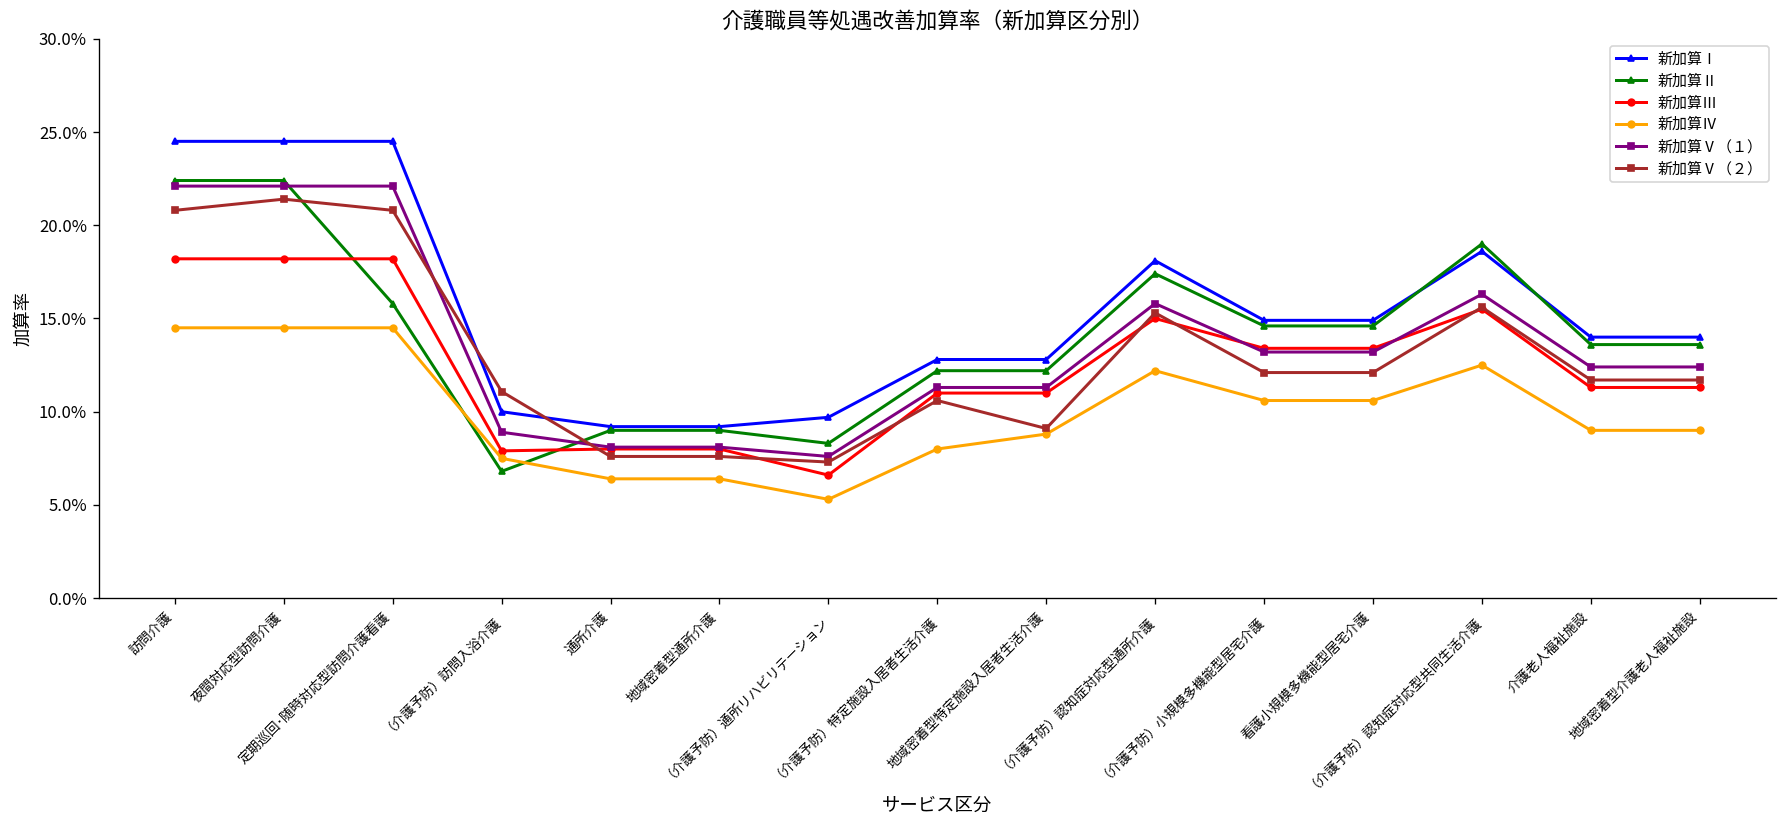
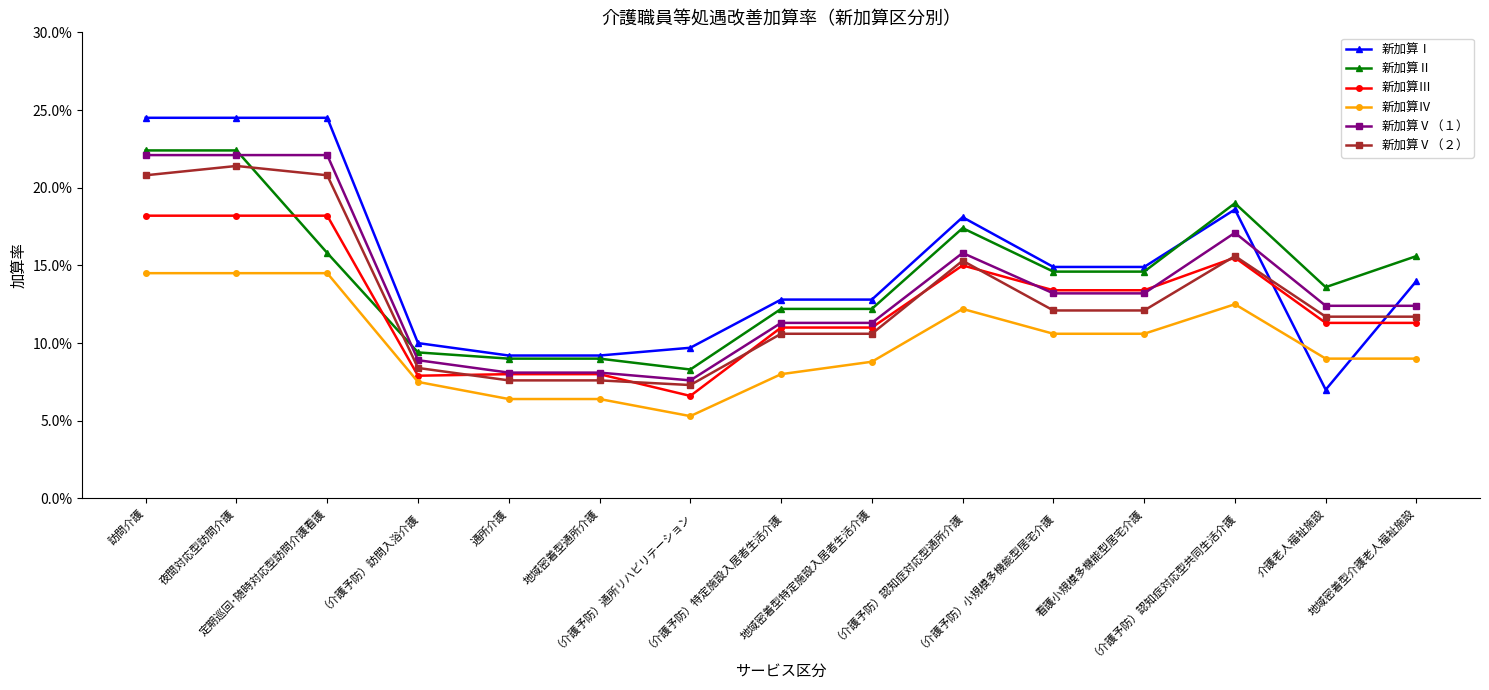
新加算Ⅱ, （介護予防）訪問入浴介護: 6.8% -> 9.4%
新加算Ⅴ（２）, （介護予防）訪問入浴介護: 11.1% -> 8.4%
新加算Ⅴ（２）, 地域密着型特定施設入居者生活介護: 9.1% -> 10.6%
新加算Ⅴ（１）, （介護予防）認知症対応型共同生活介護: 16.3% -> 17.1%
新加算Ⅰ, 介護老人福祉施設: 14.0% -> 7.0%
新加算Ⅱ, 地域密着型介護老人福祉施設: 13.6% -> 15.6%
